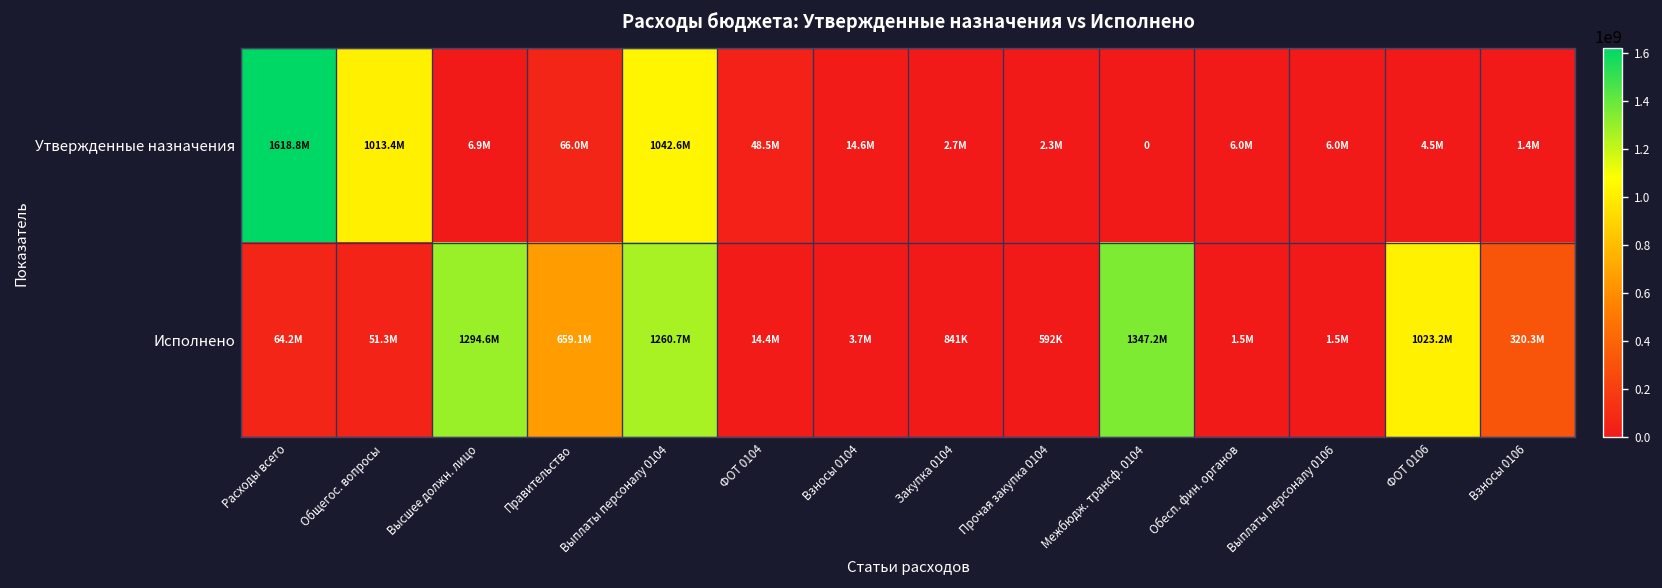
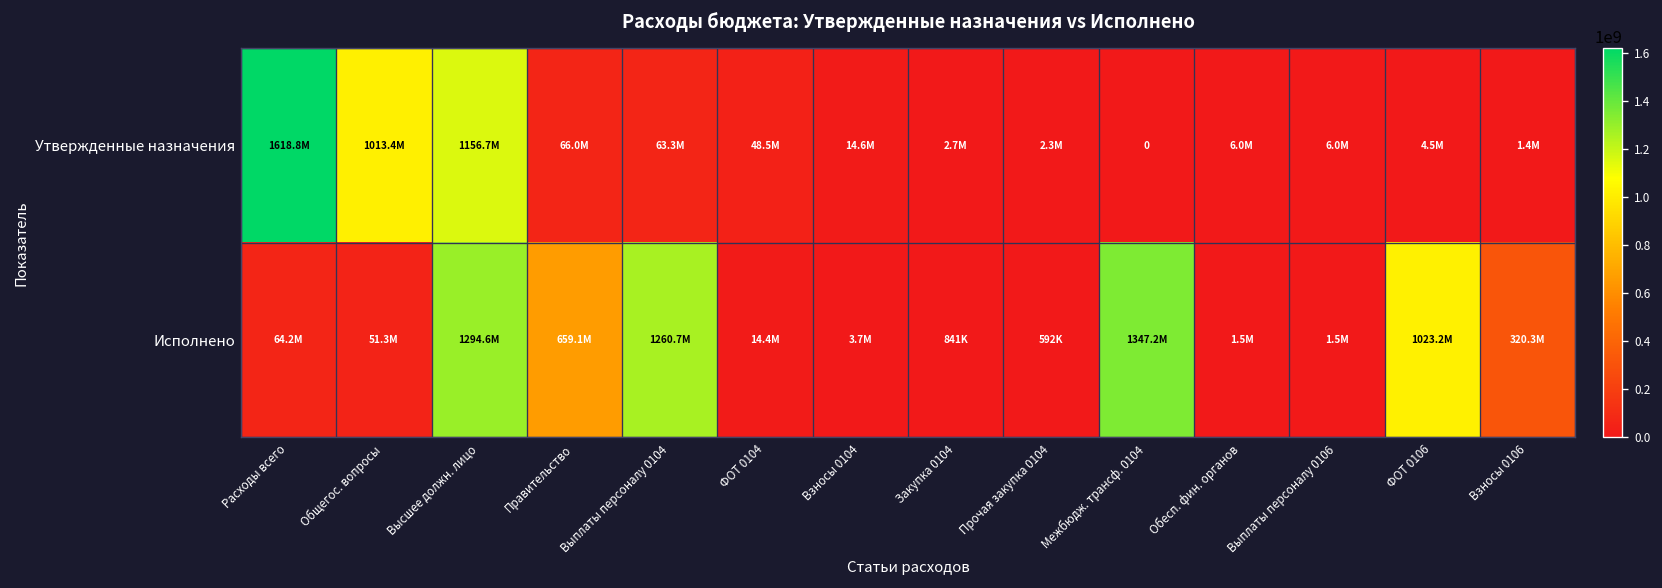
Утвержденные назначения, Высшее должн. лицо: 6.9M -> 1156.7M
Утвержденные назначения, Выплаты персоналу 0104: 1042.6M -> 63.3M
